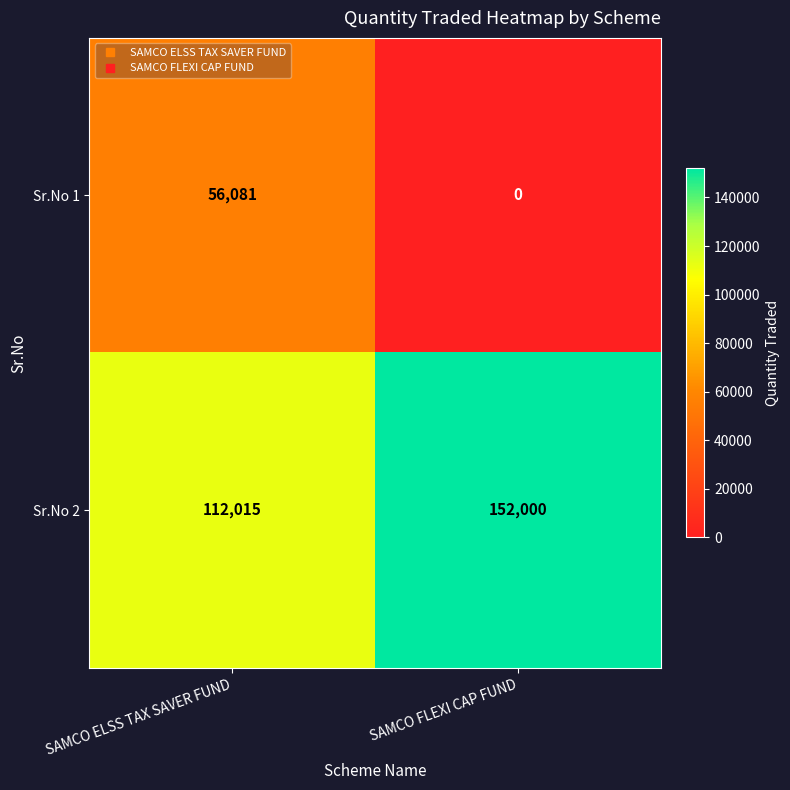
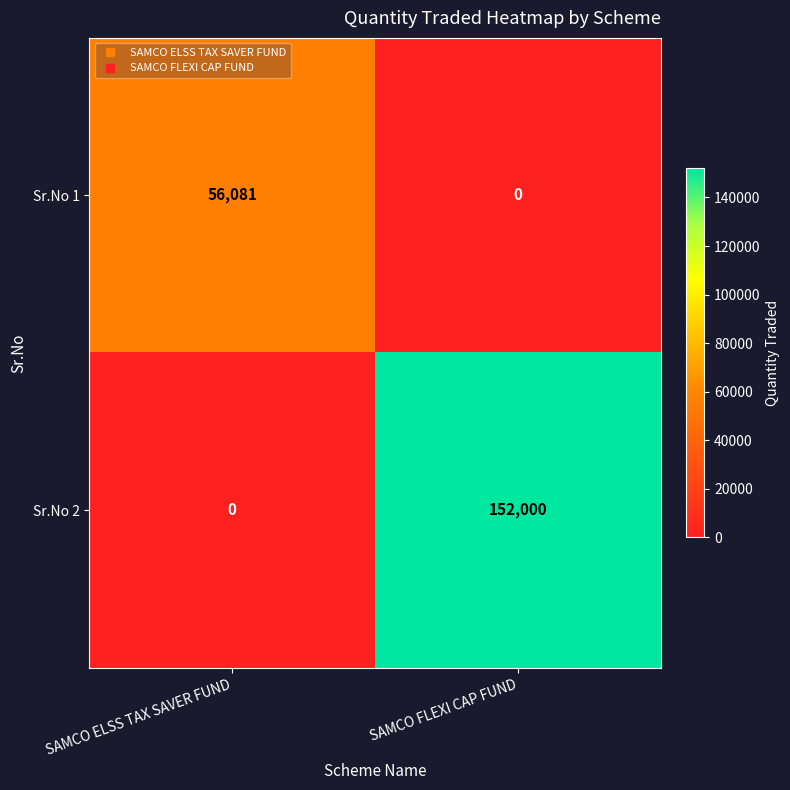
Sr.No 2, SAMCO ELSS TAX SAVER FUND: 112,015 -> 0
